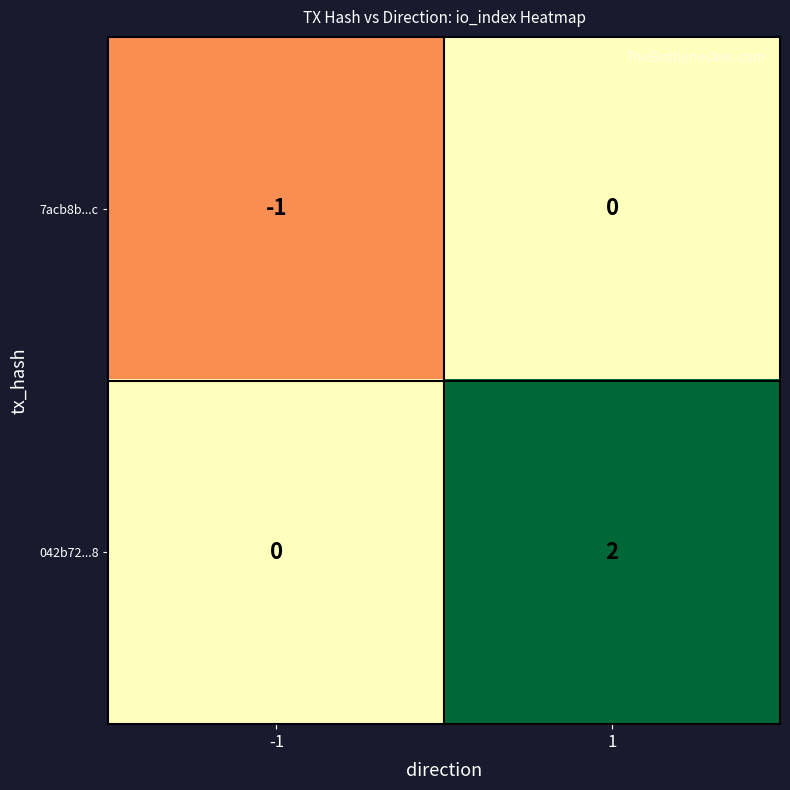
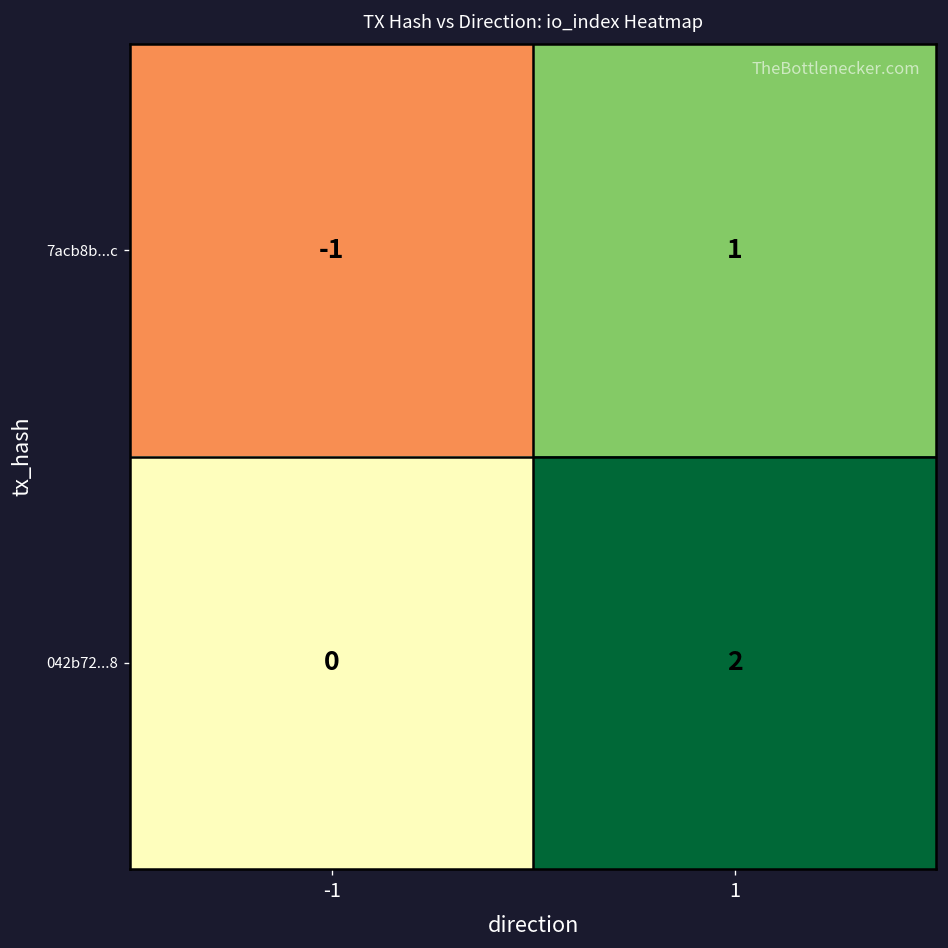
7acb8b...c, 1: 0 -> 1
